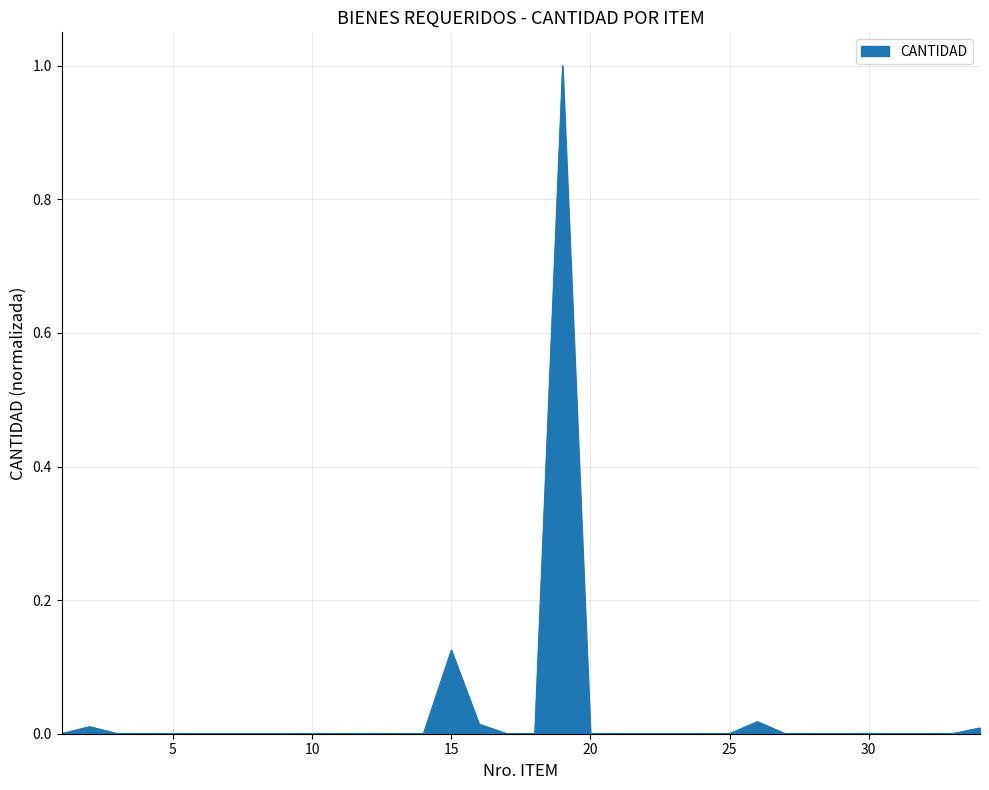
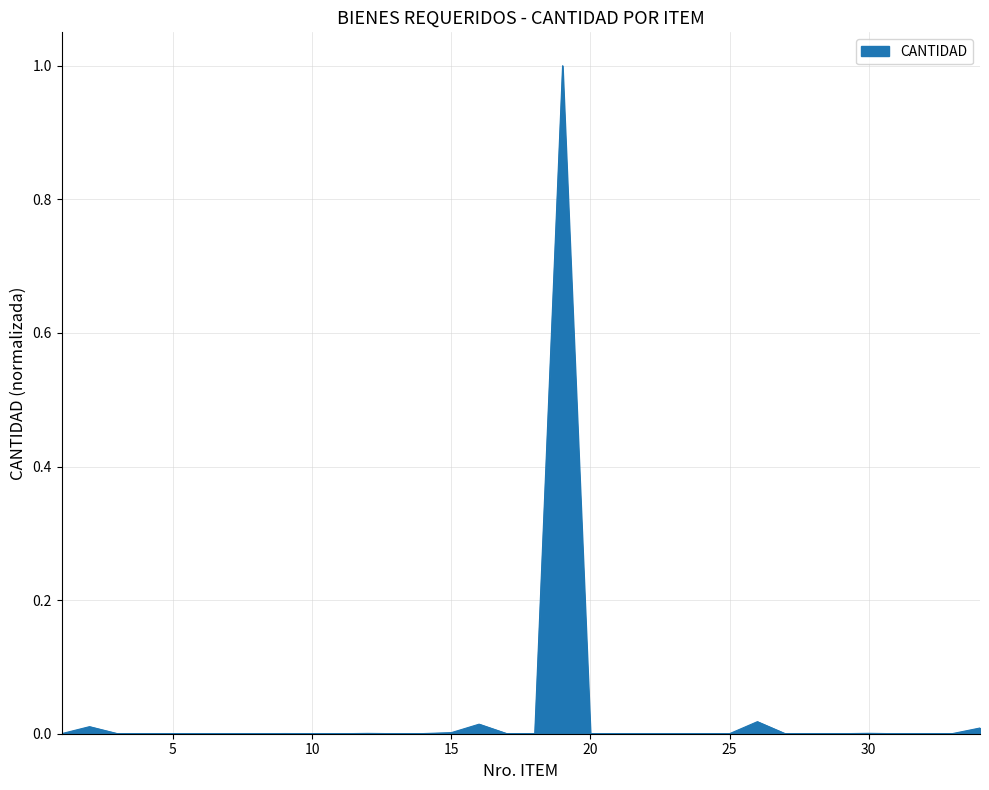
15: 0.13 -> 0.00
